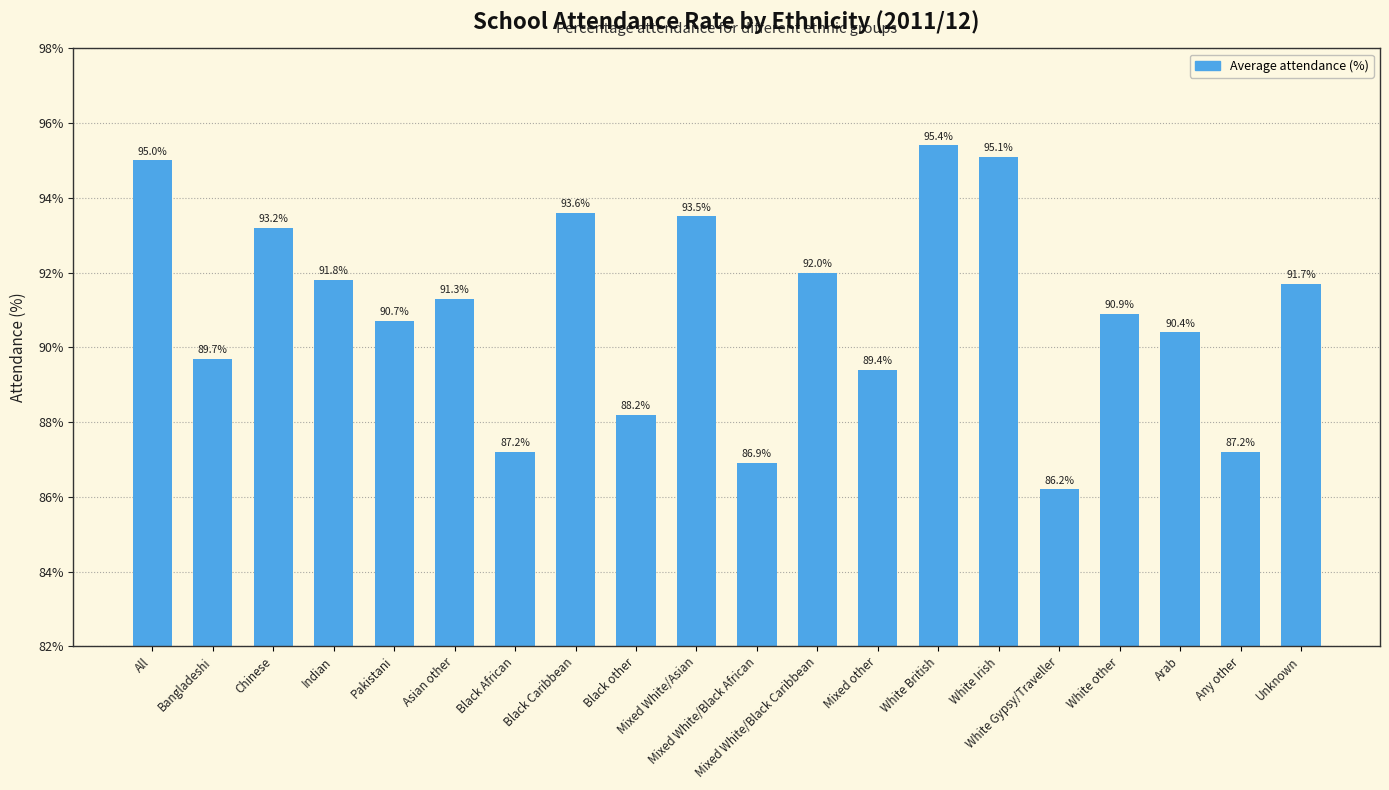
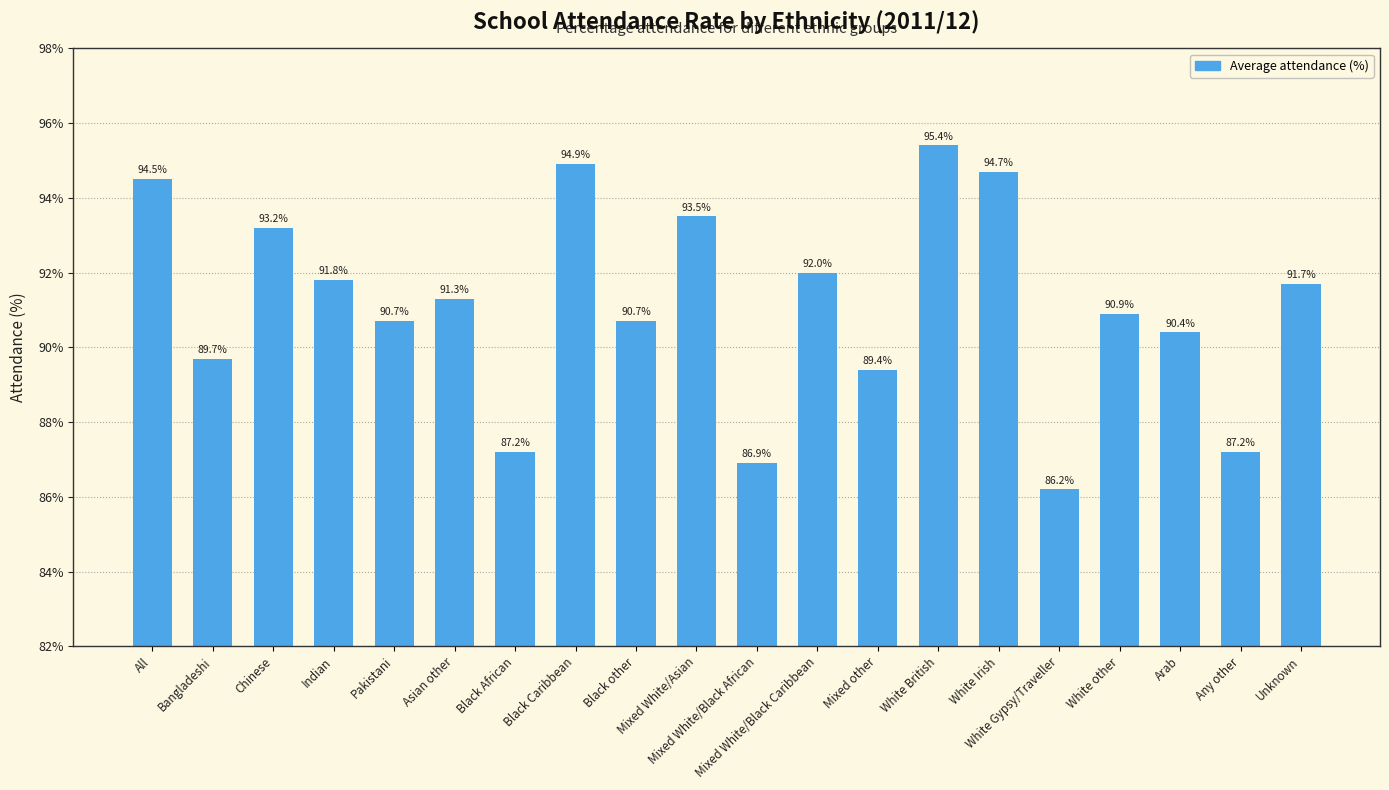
All: 95.0% -> 94.5%
Black Caribbean: 93.6% -> 94.9%
Black other: 88.2% -> 90.7%
White Irish: 95.1% -> 94.7%
